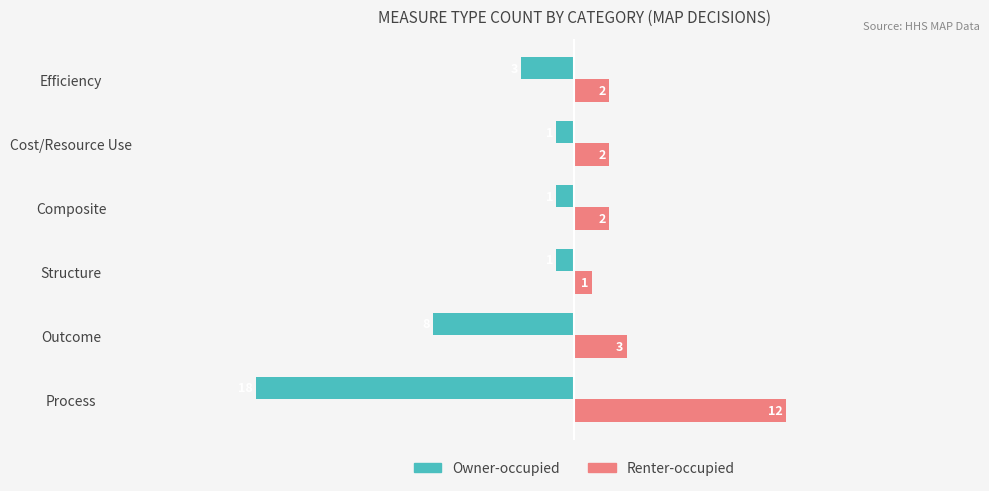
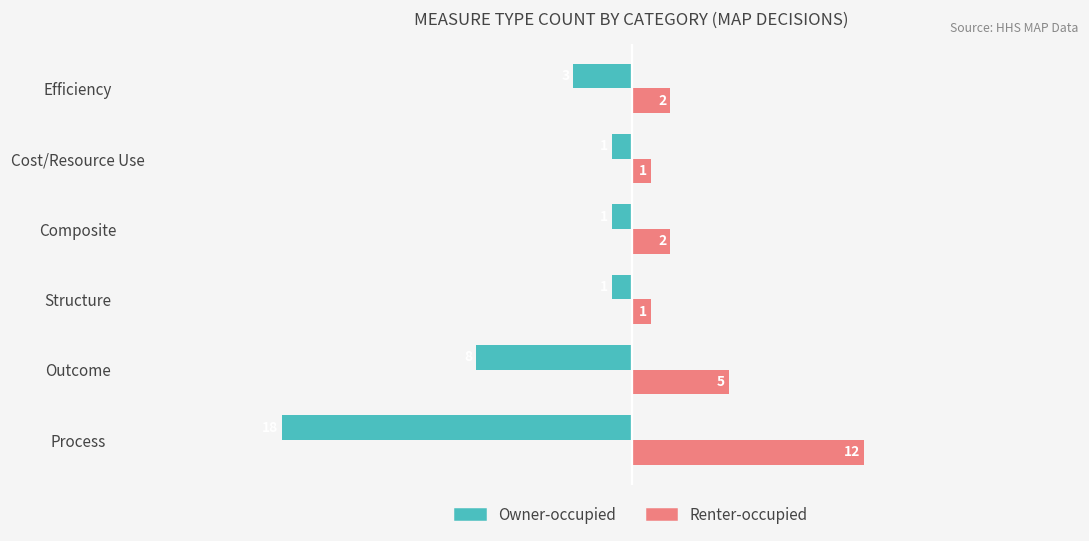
Renter-occupied, Cost/Resource Use: 2 -> 1
Renter-occupied, Outcome: 3 -> 5
